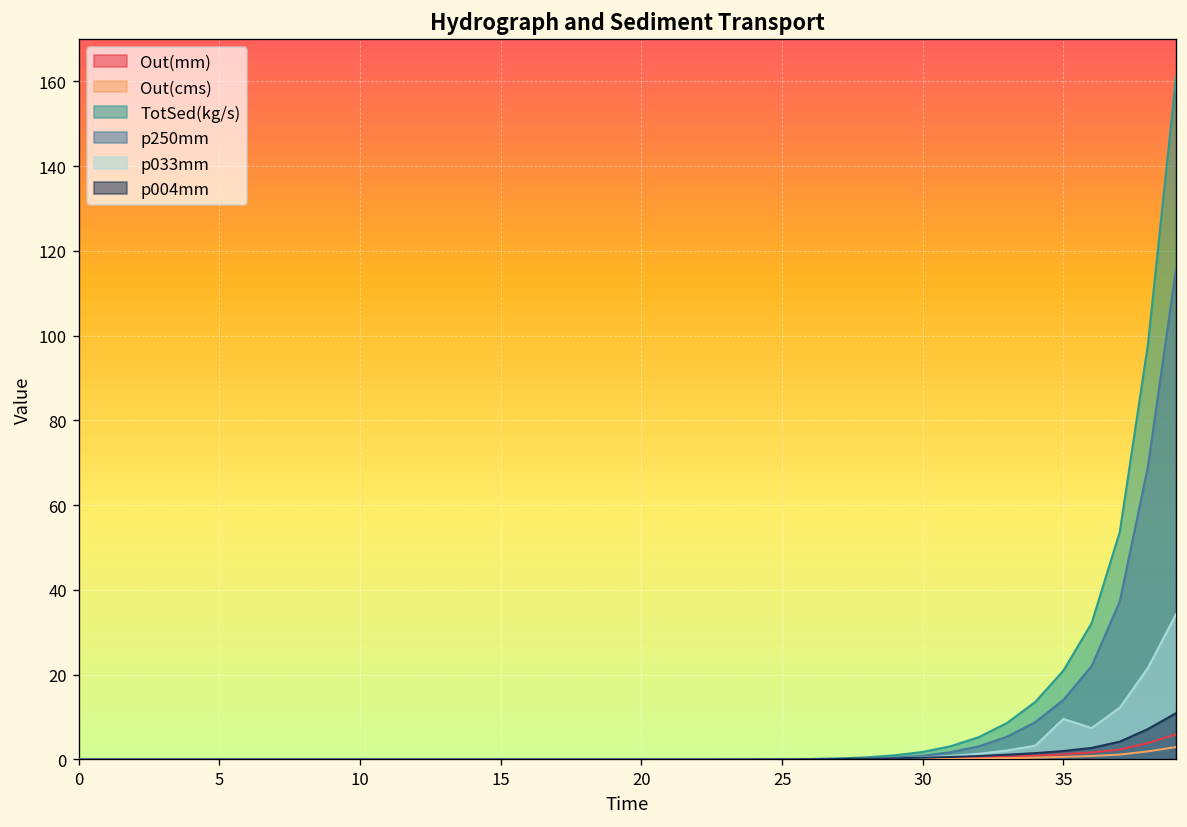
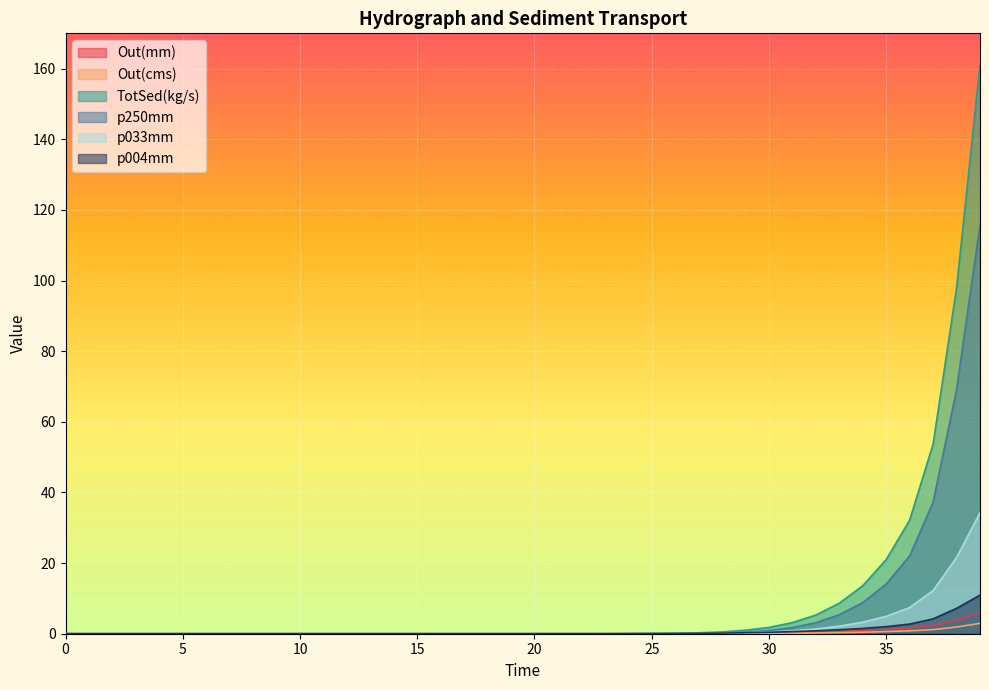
p033mm, 35: 10 -> 5
